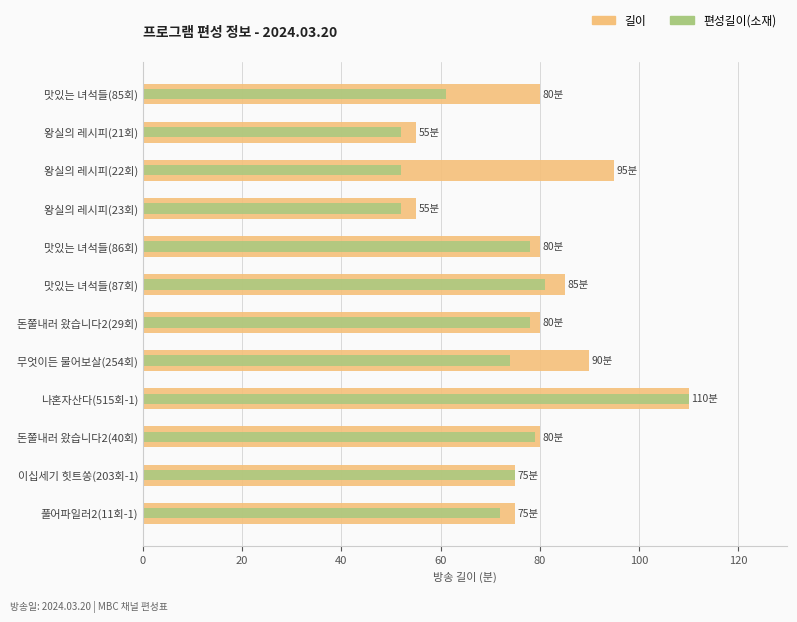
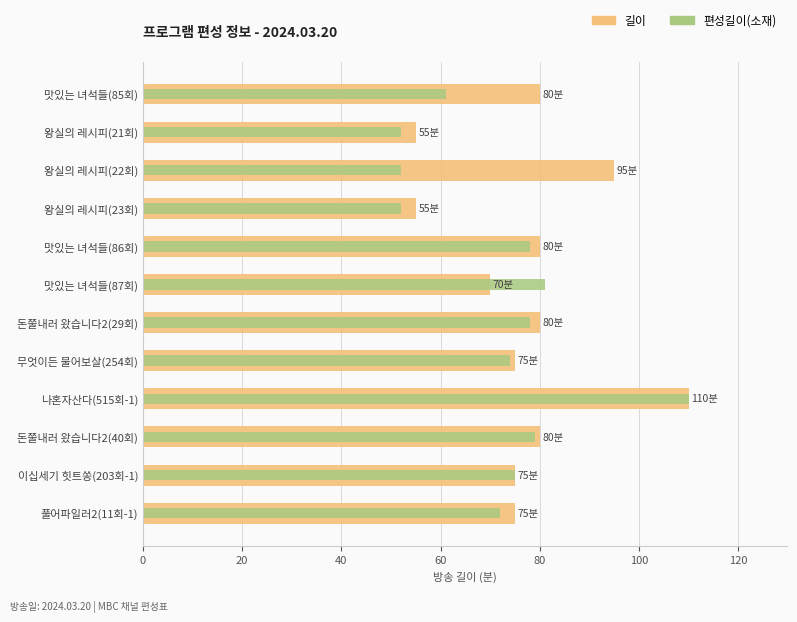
길이, 맛있는 녀석들(87회): 85분 -> 70분
길이, 무엇이든 물어보살(254회): 90분 -> 75분
